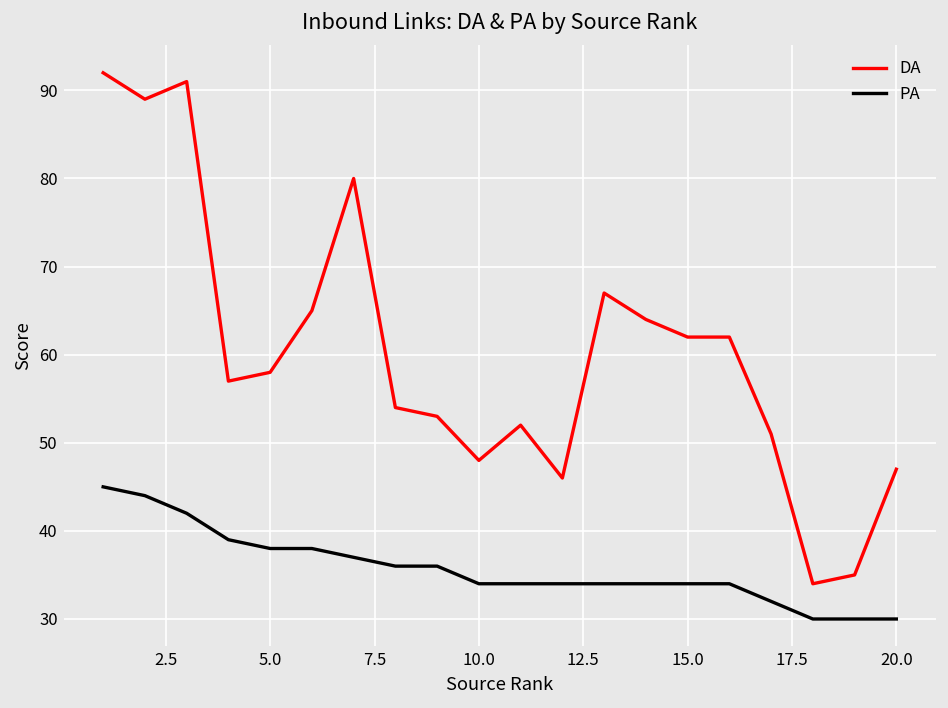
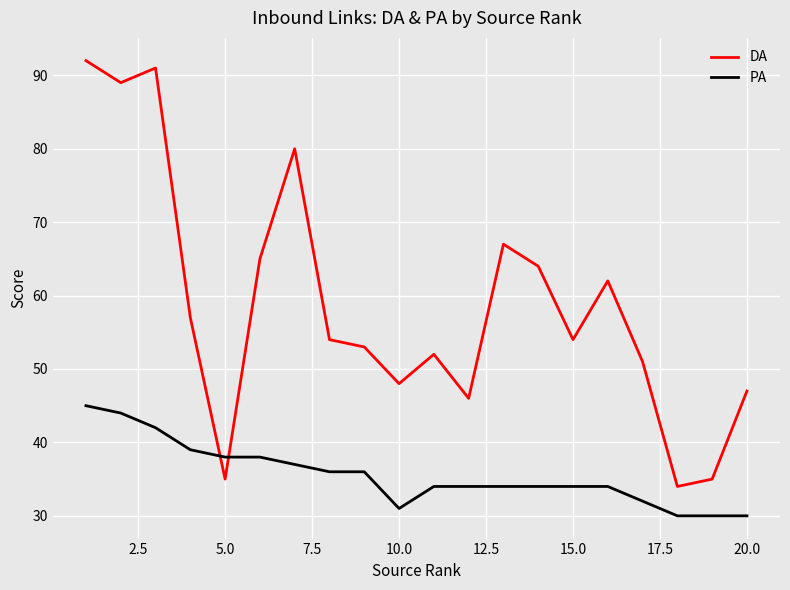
DA, 5.0: 58 -> 35
PA, 10.0: 34 -> 31
DA, 15.0: 62 -> 54
